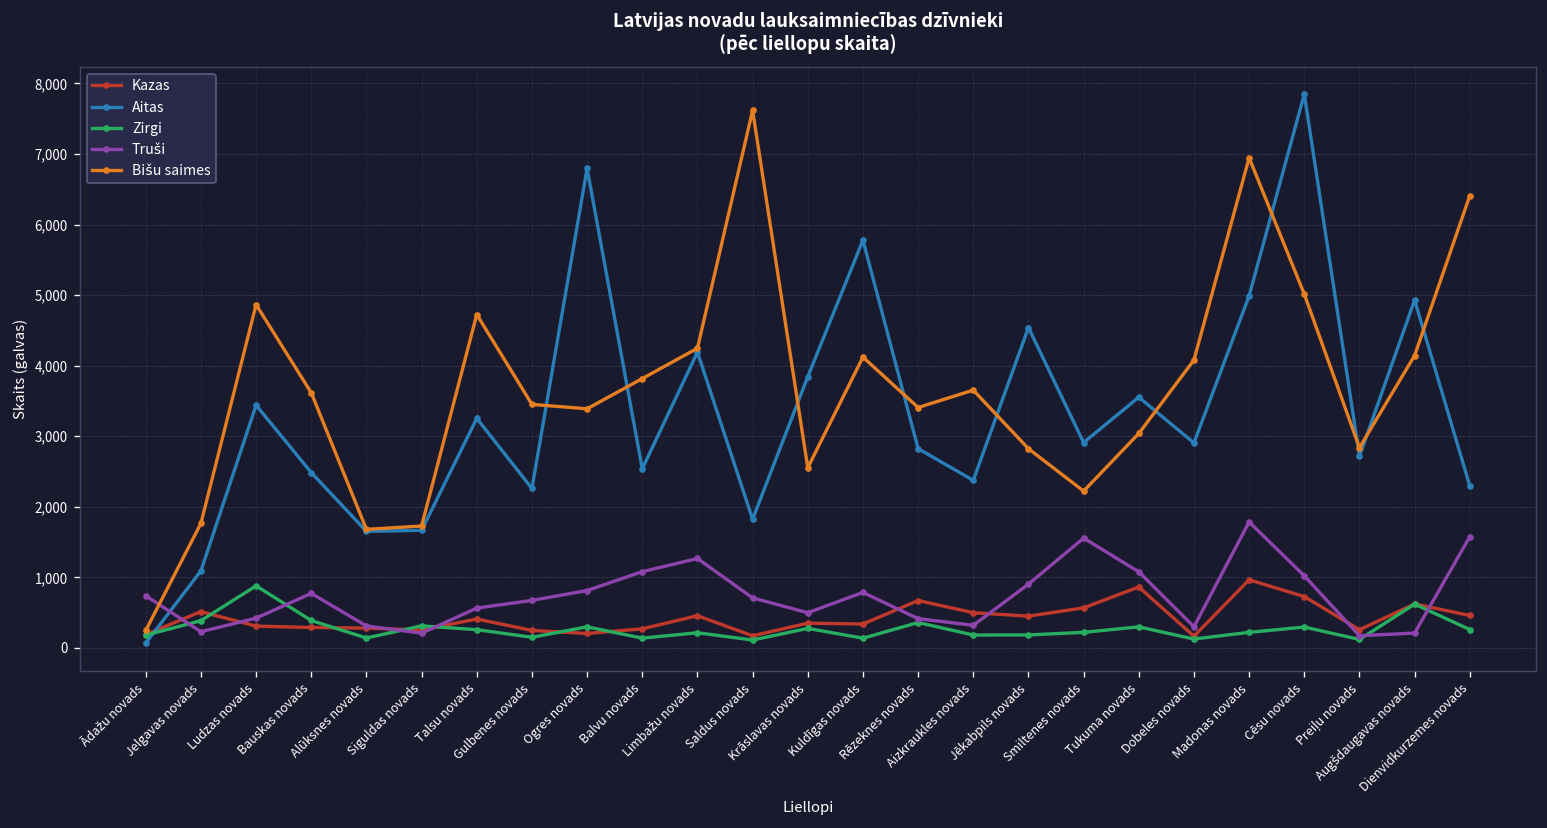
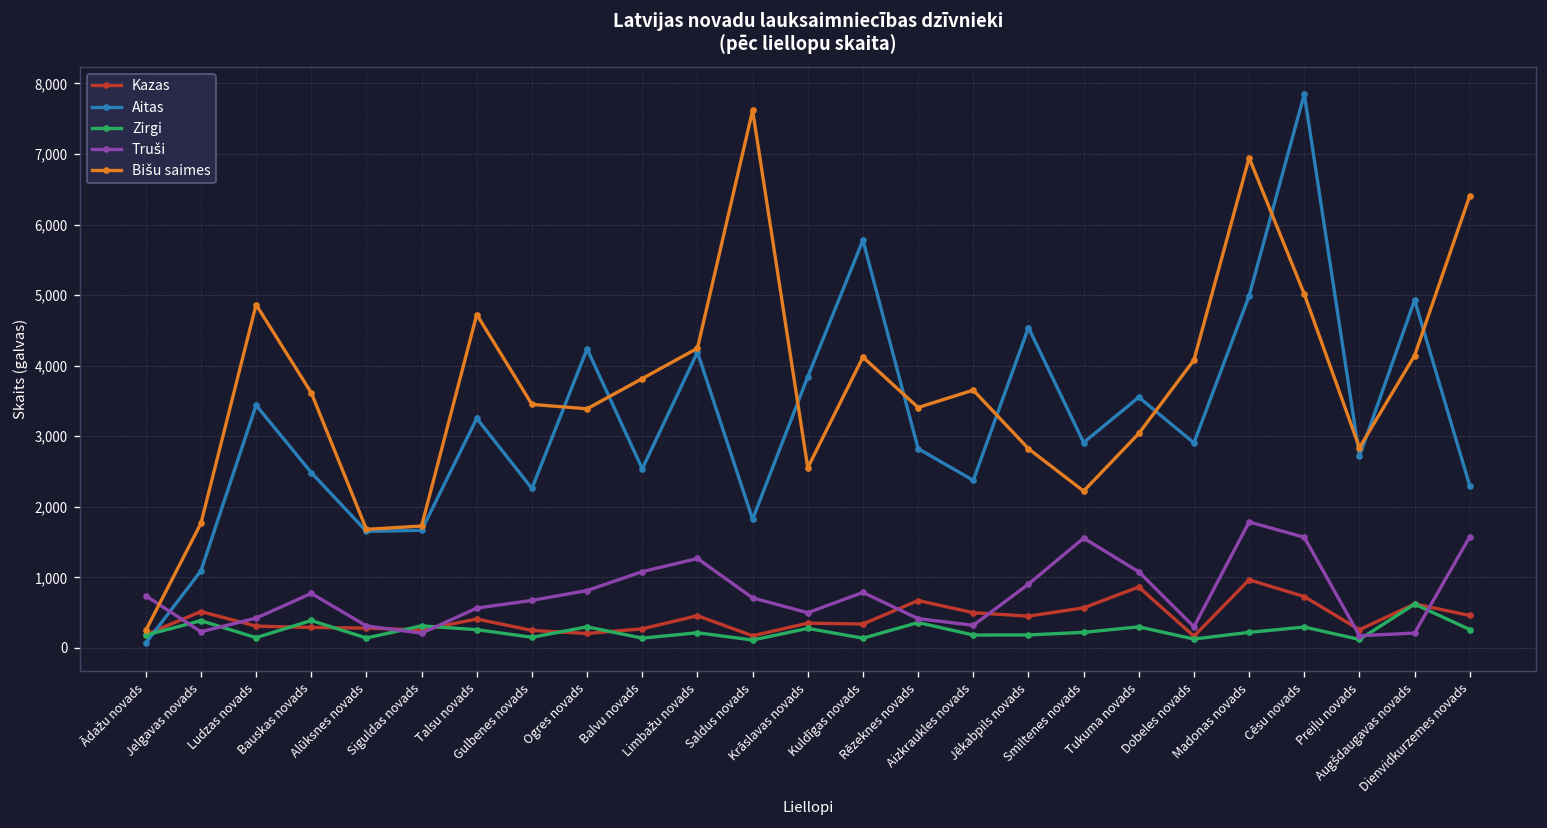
Zirgi, Ludzas novads: 900 -> 100
Aitas, Ogres novads: 6,800 -> 4,200
Truši, Cēsu novads: 1,000 -> 1,600
